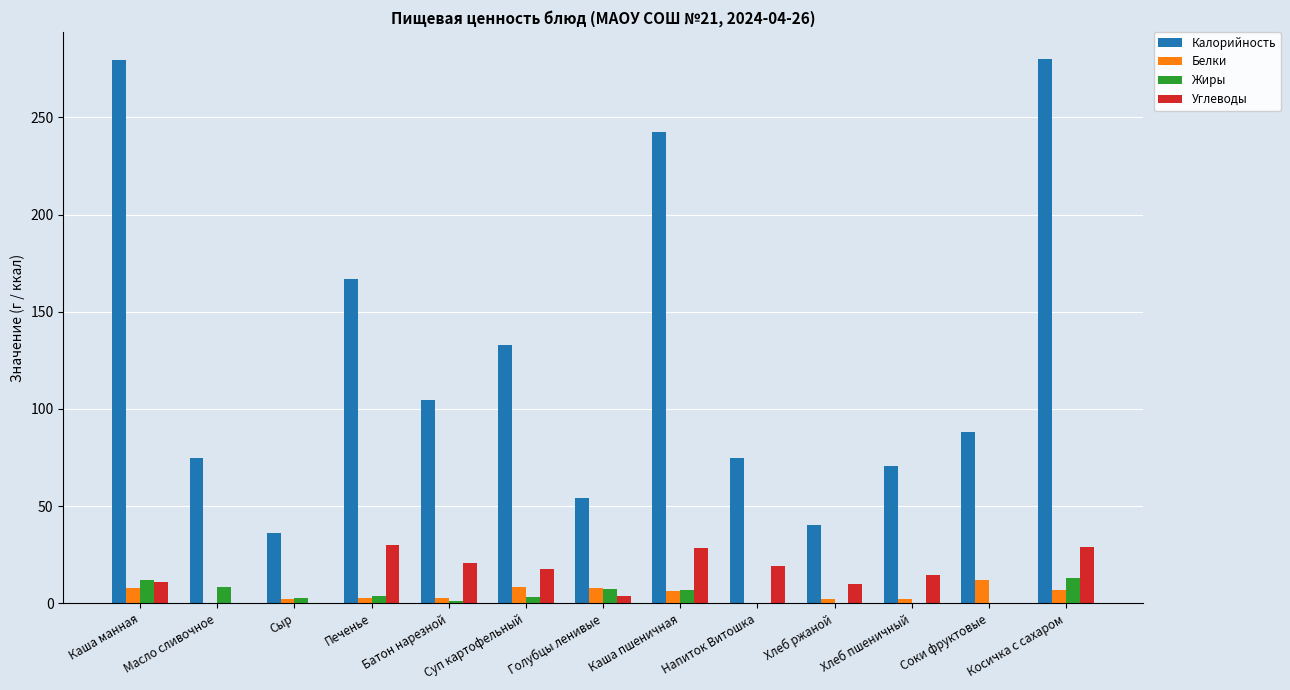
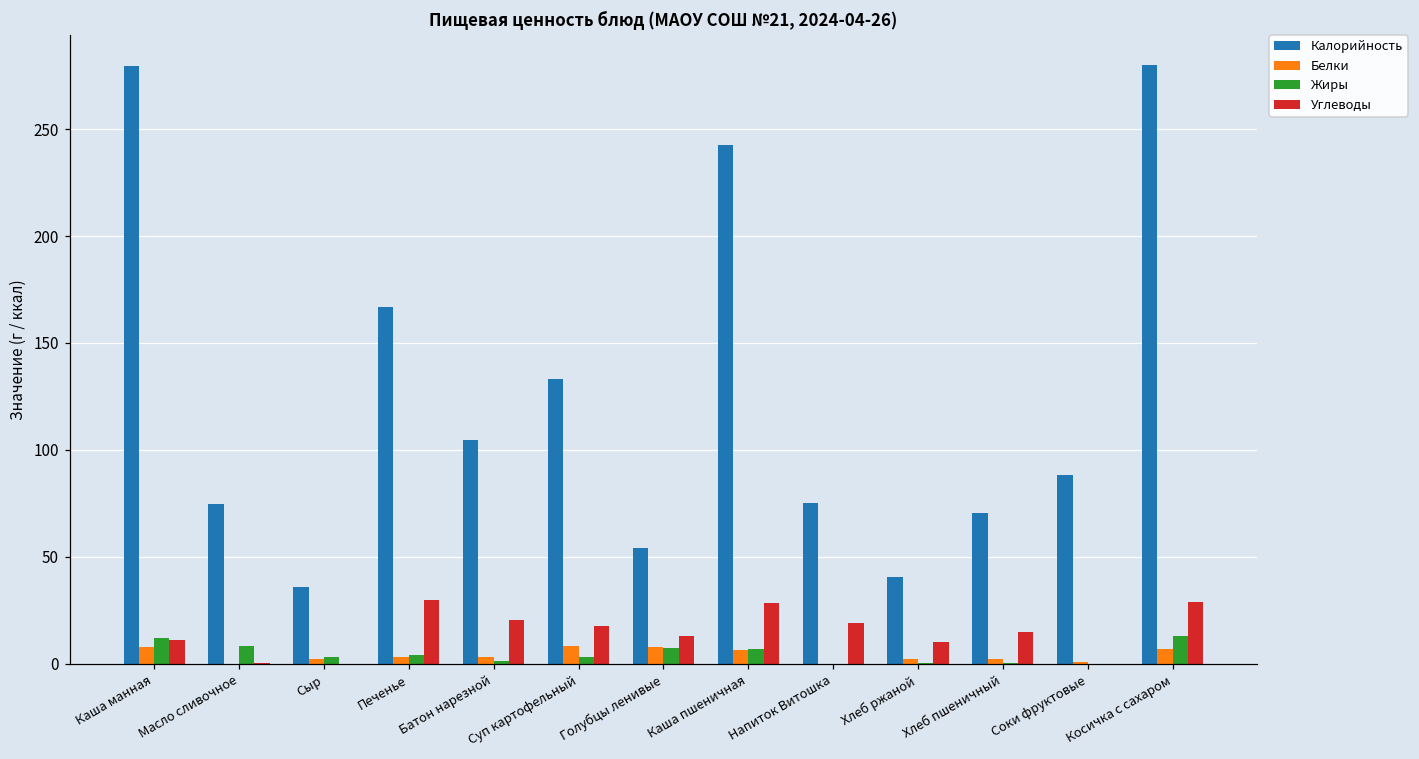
Углеводы, Голубцы ленивые: 4 -> 13
Белки, Соки фруктовые: 12 -> 1
